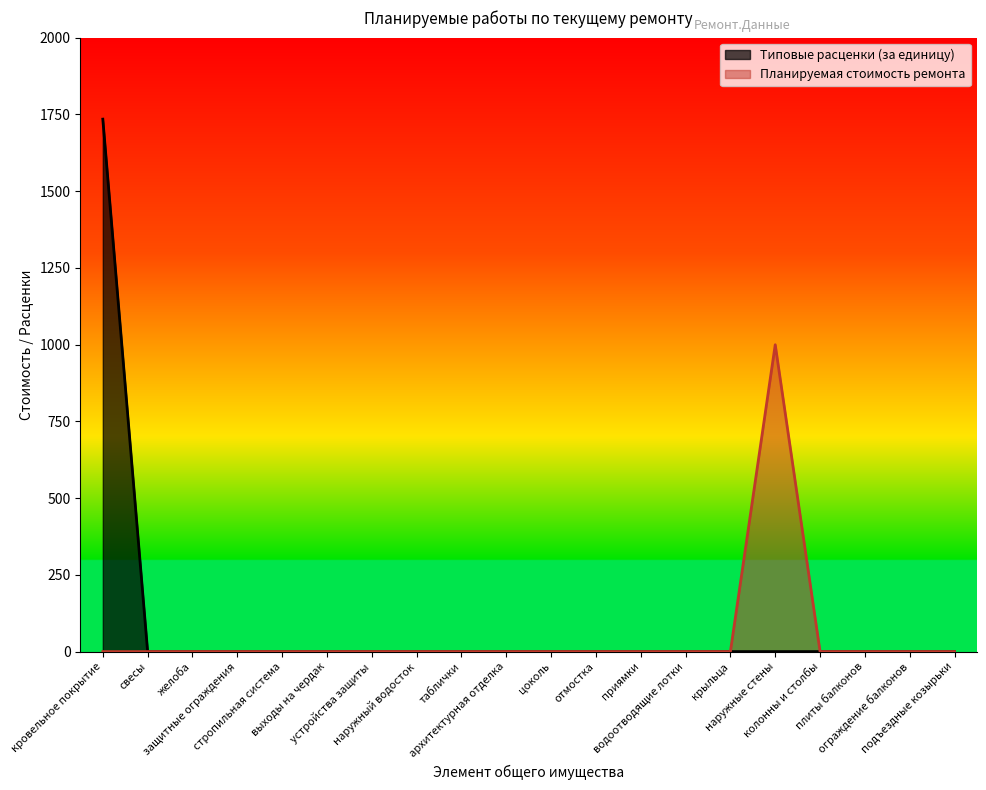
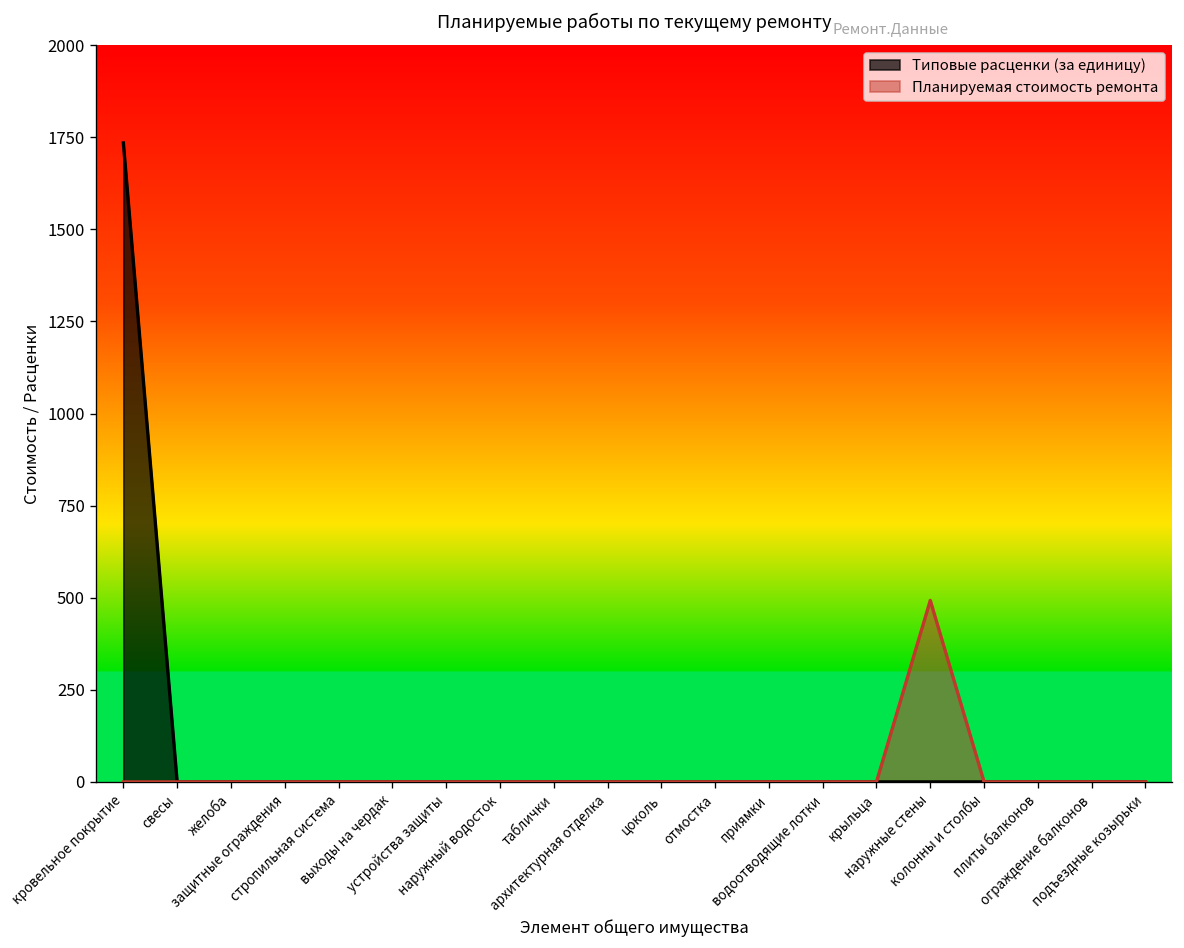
Планируемая стоимость ремонта, наружные стены: 1000 -> 490
